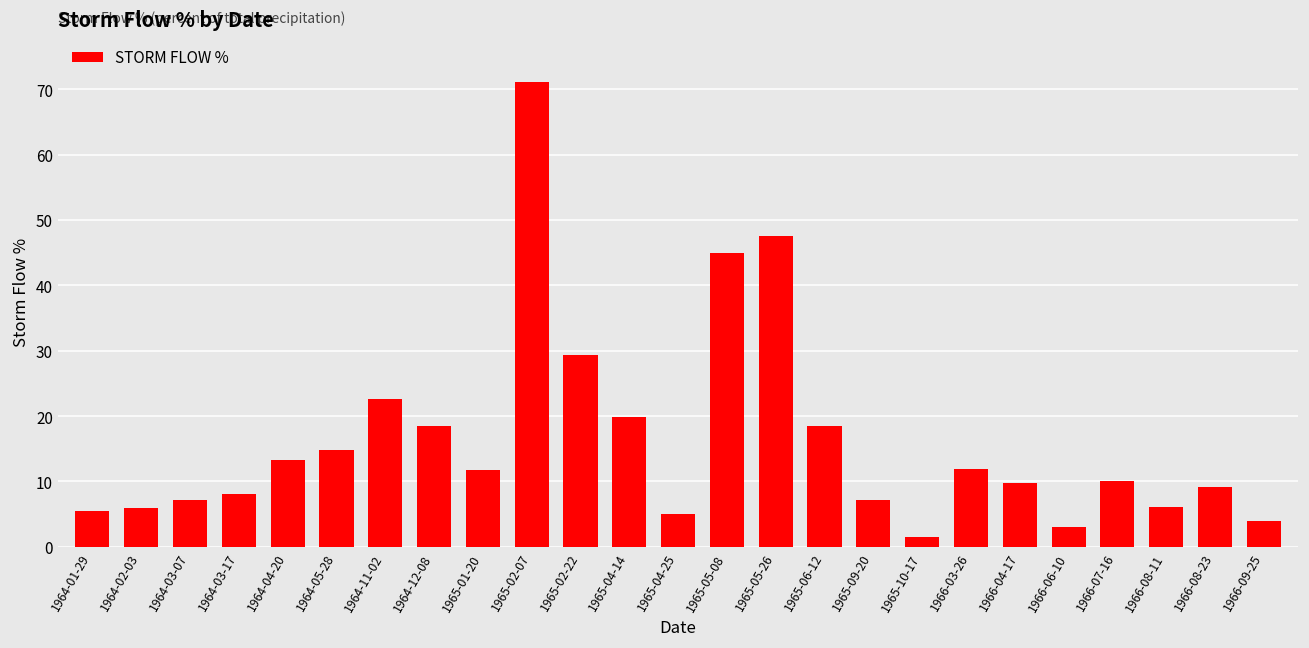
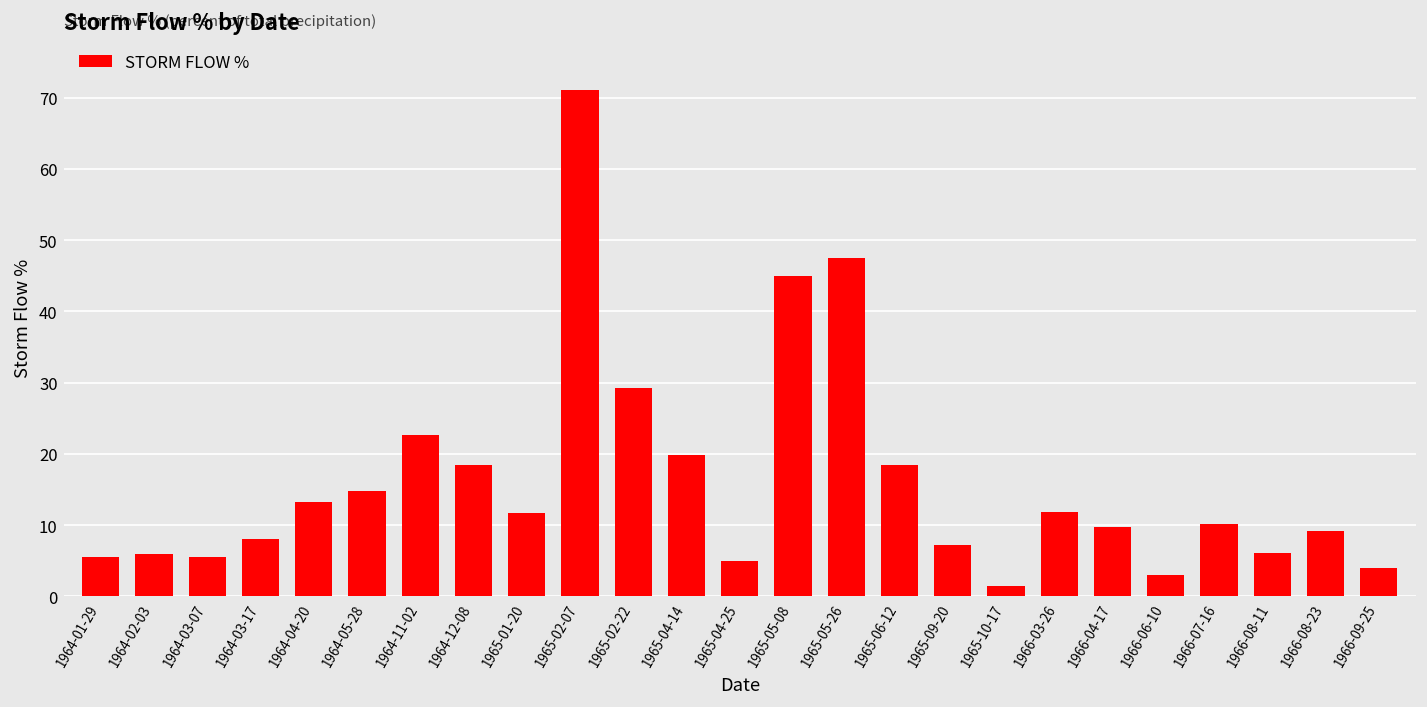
1964-03-07: 7 -> 6
